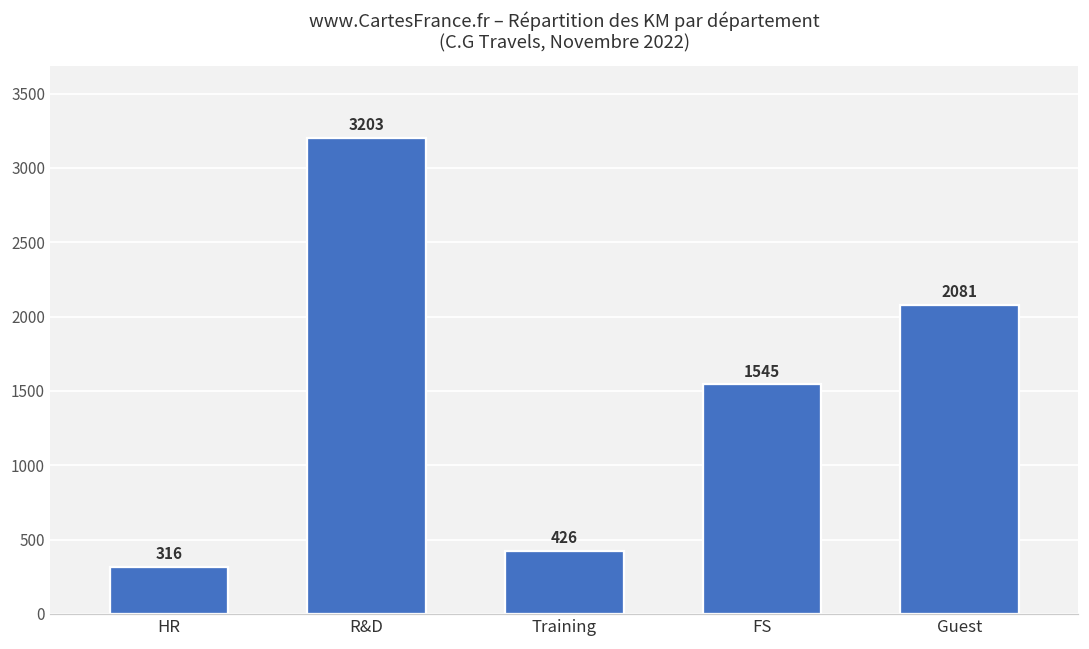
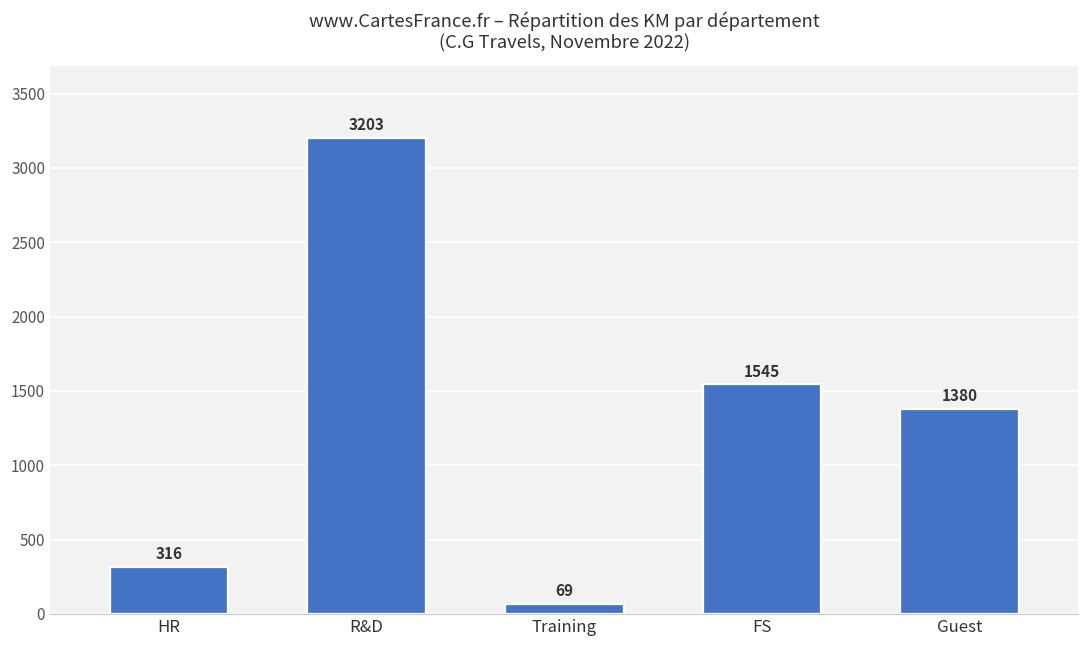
Training: 426 -> 69
Guest: 2081 -> 1380
